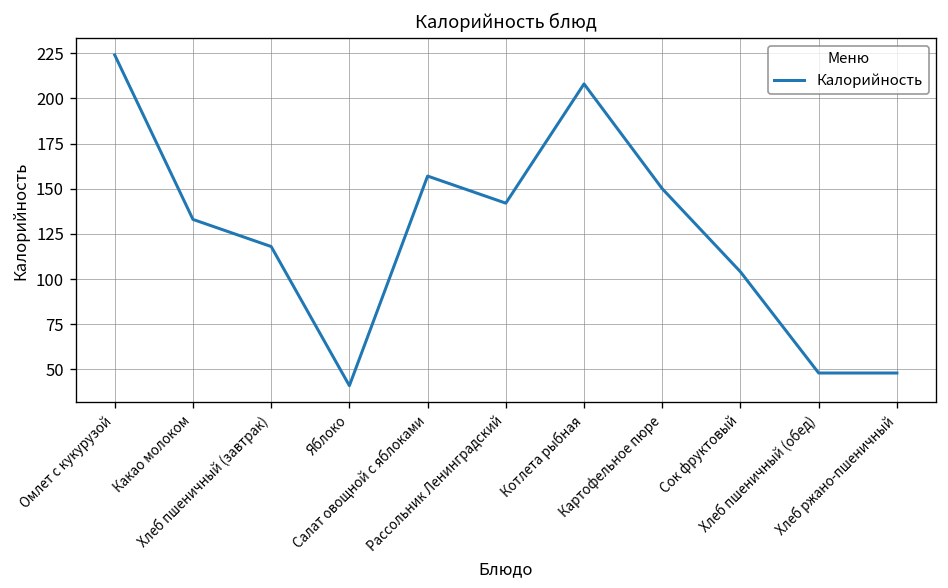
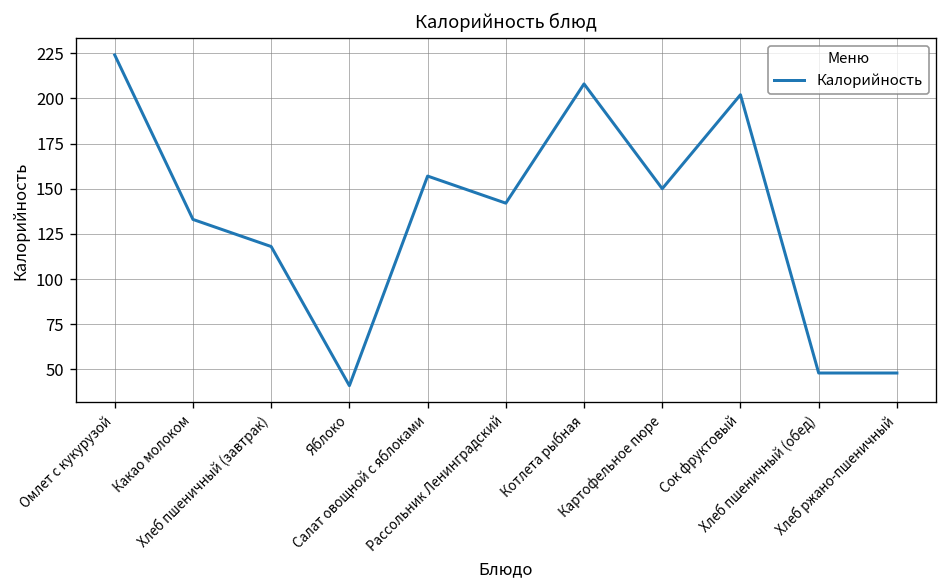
Сок фруктовый: 104 -> 202
